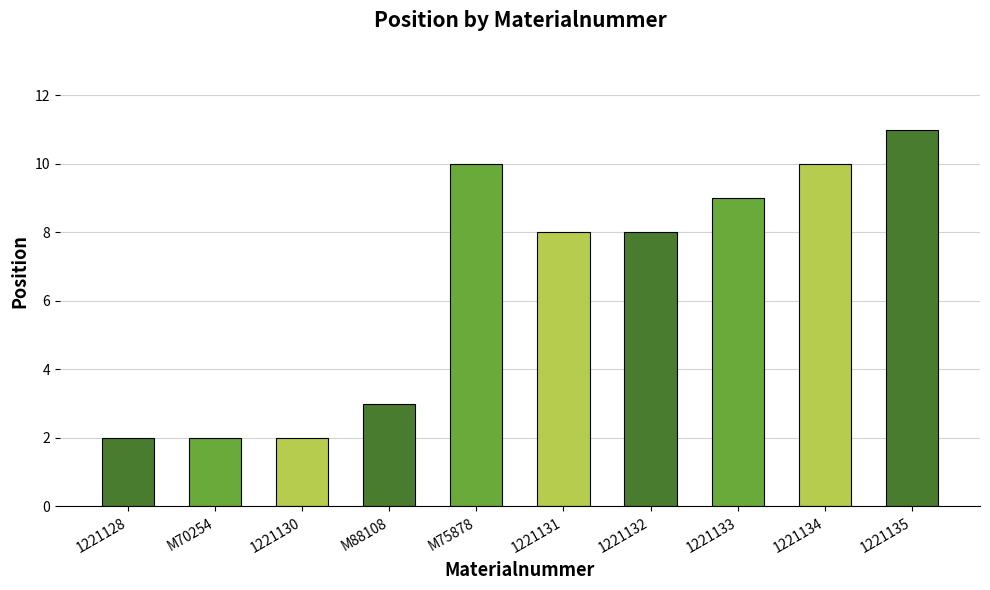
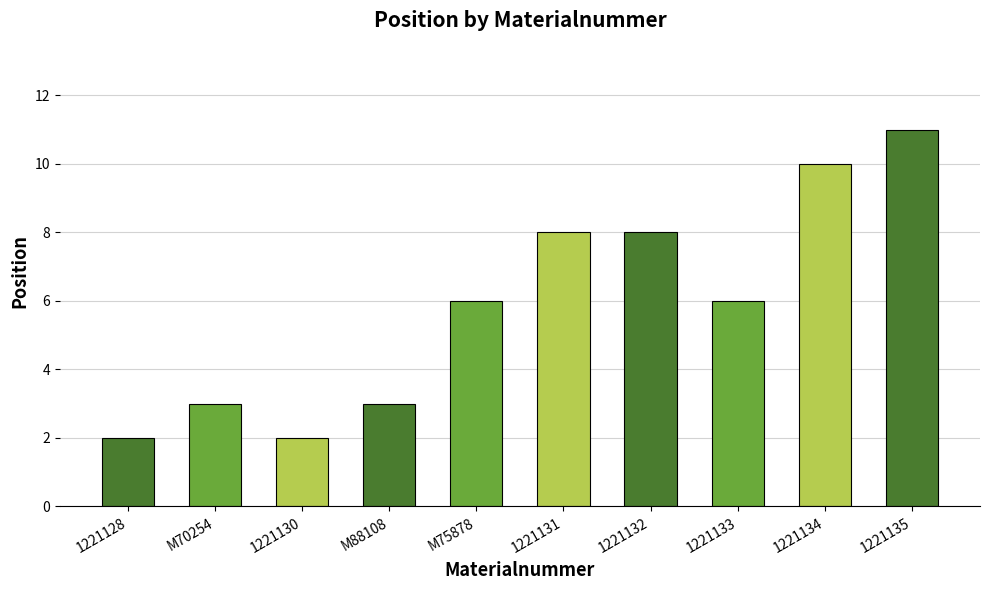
M70254: 2 -> 3
M75878: 10 -> 6
1221133: 9 -> 6
